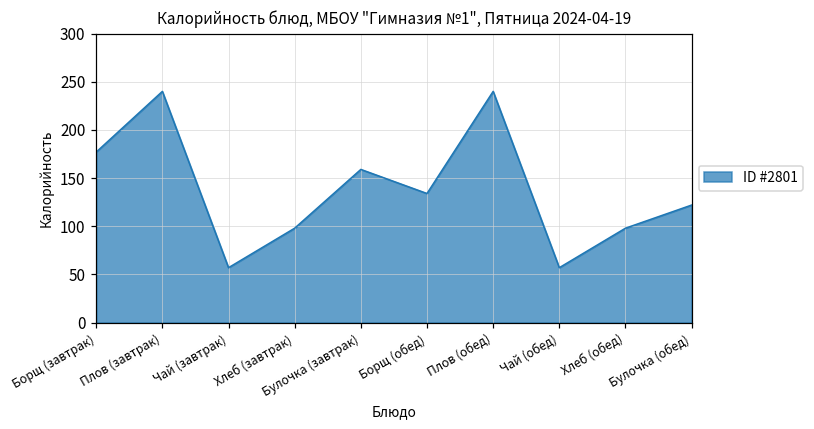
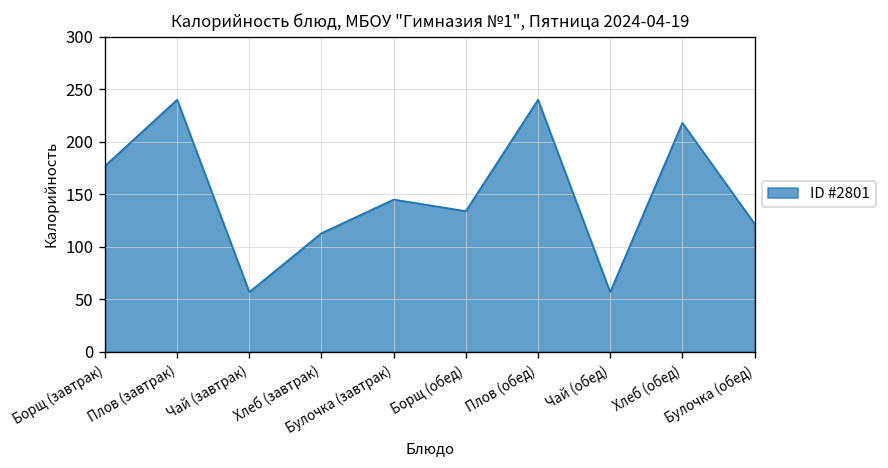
Хлеб (завтрак): 100 -> 110
Булочка (завтрак): 160 -> 150
Хлеб (обед): 100 -> 220
